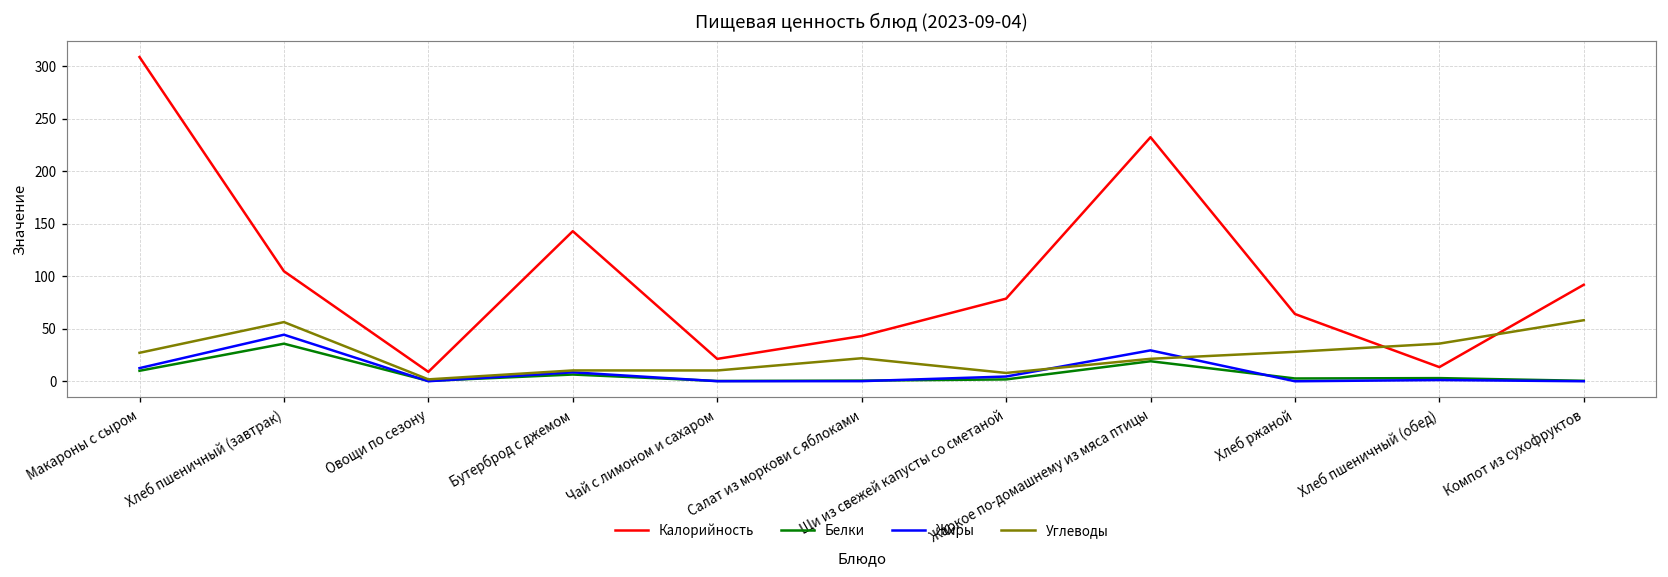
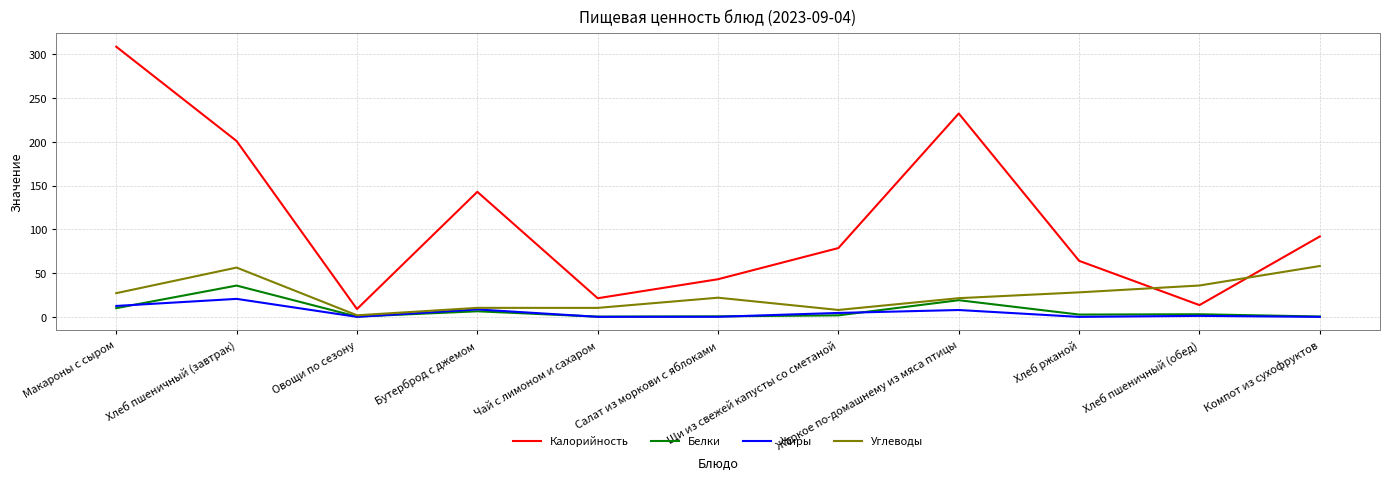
Калорийность, Хлеб пшеничный (завтрак): 100 -> 200
Жиры, Хлеб пшеничный (завтрак): 40 -> 20
Жиры, Жаркое по-домашнему из мяса птицы: 30 -> 10
